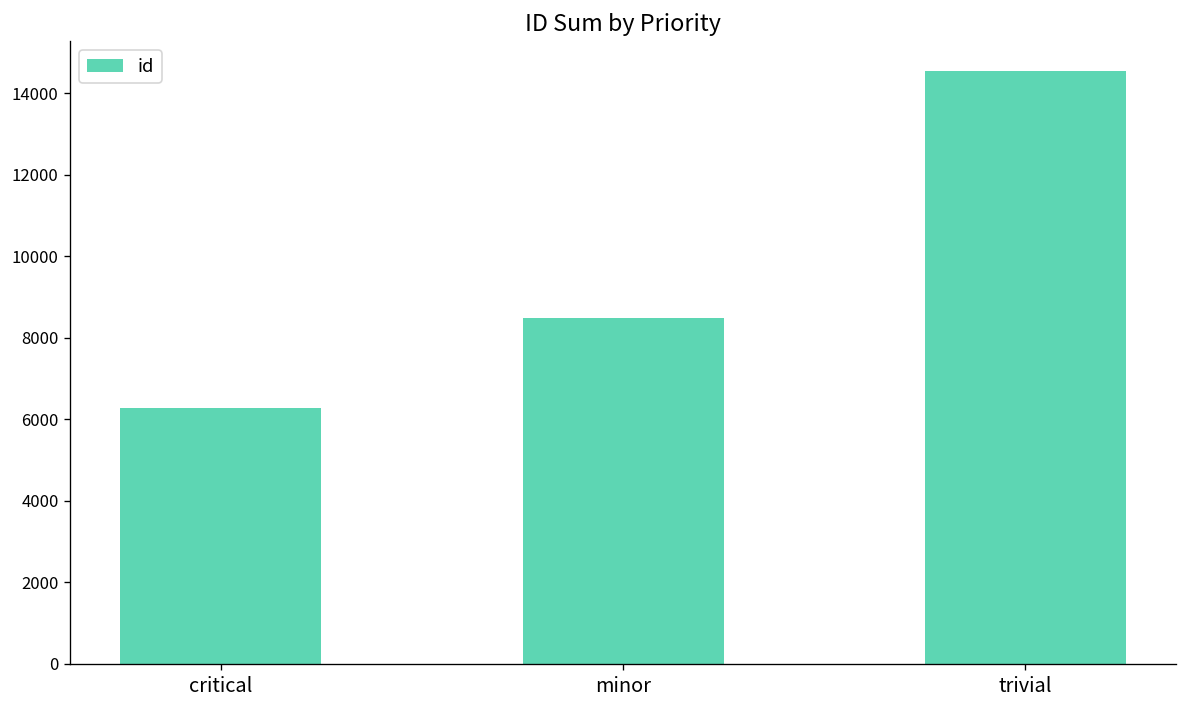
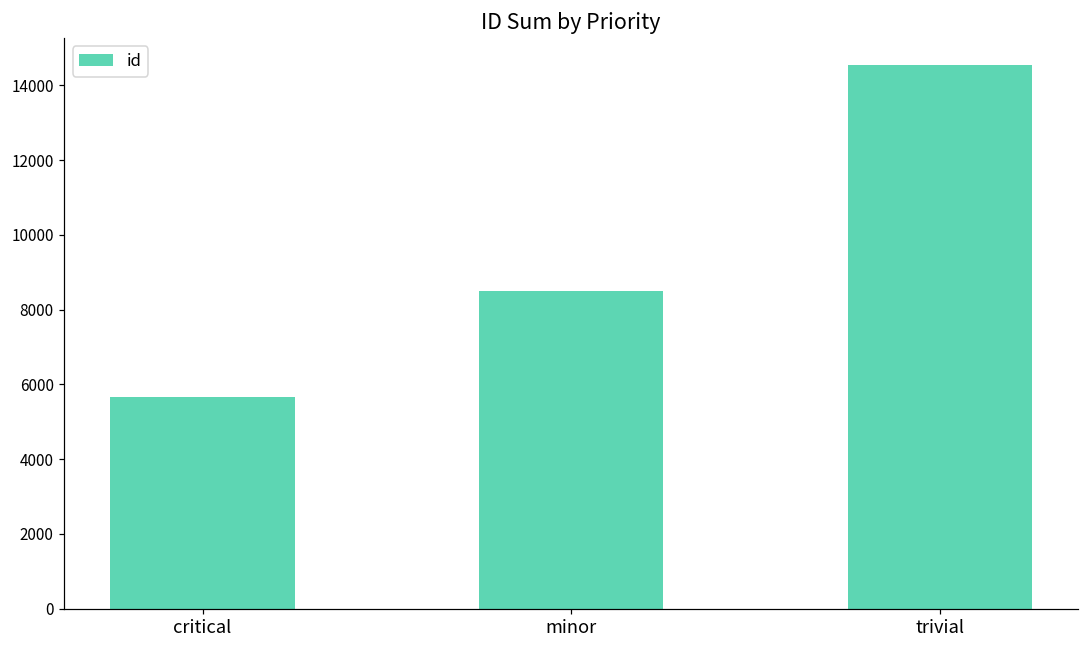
critical: 6300 -> 5700
